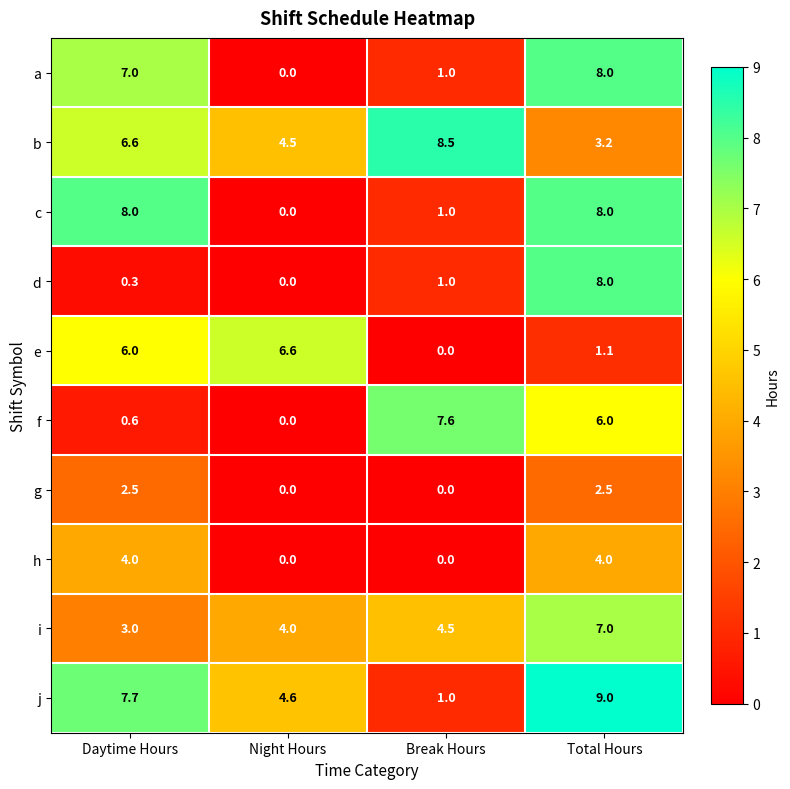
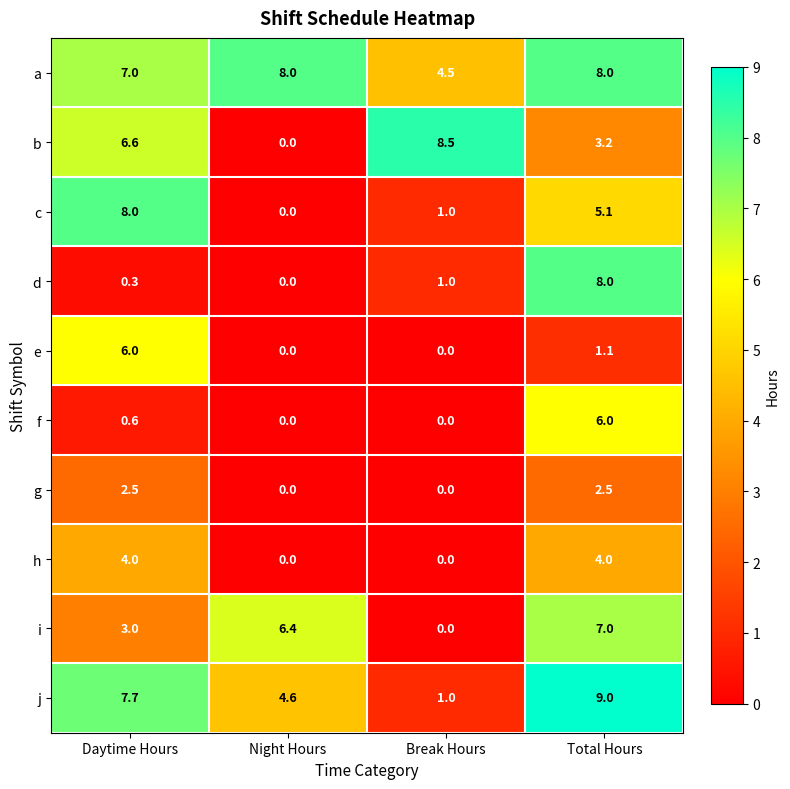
a, Night Hours: 0.0 -> 8.0
a, Break Hours: 1.0 -> 4.5
b, Night Hours: 4.5 -> 0.0
c, Total Hours: 8.0 -> 5.1
e, Night Hours: 6.6 -> 0.0
f, Break Hours: 7.6 -> 0.0
i, Night Hours: 4.0 -> 6.4
i, Break Hours: 4.5 -> 0.0
